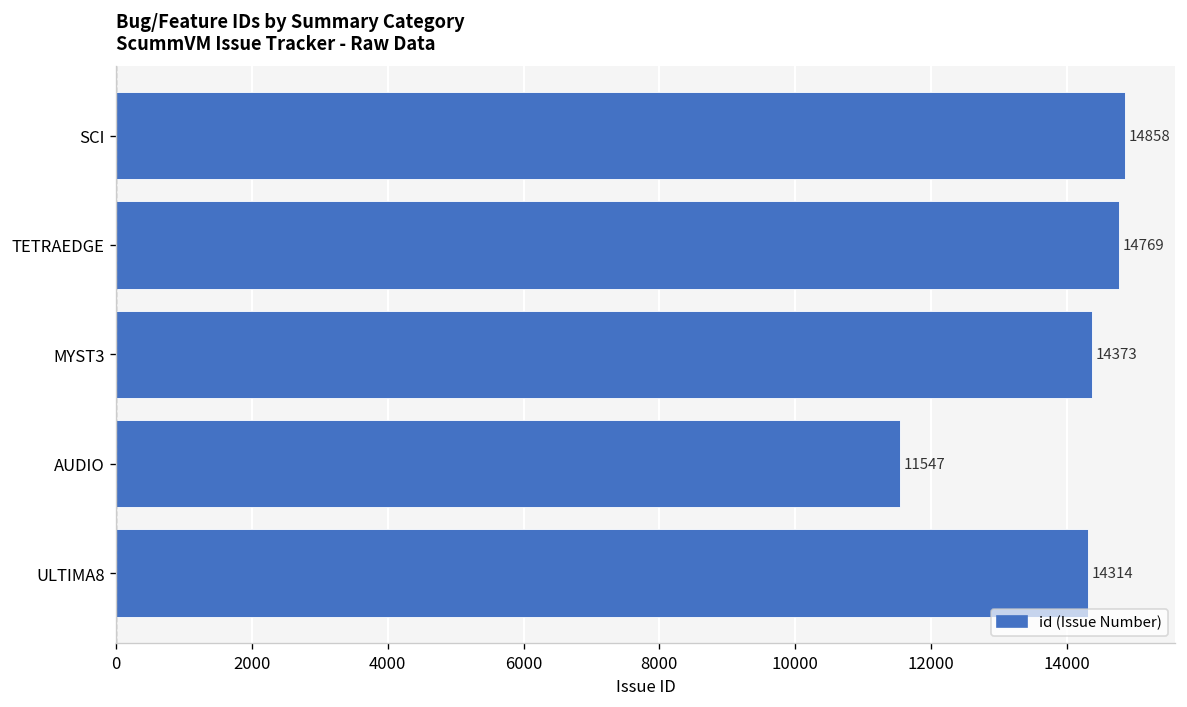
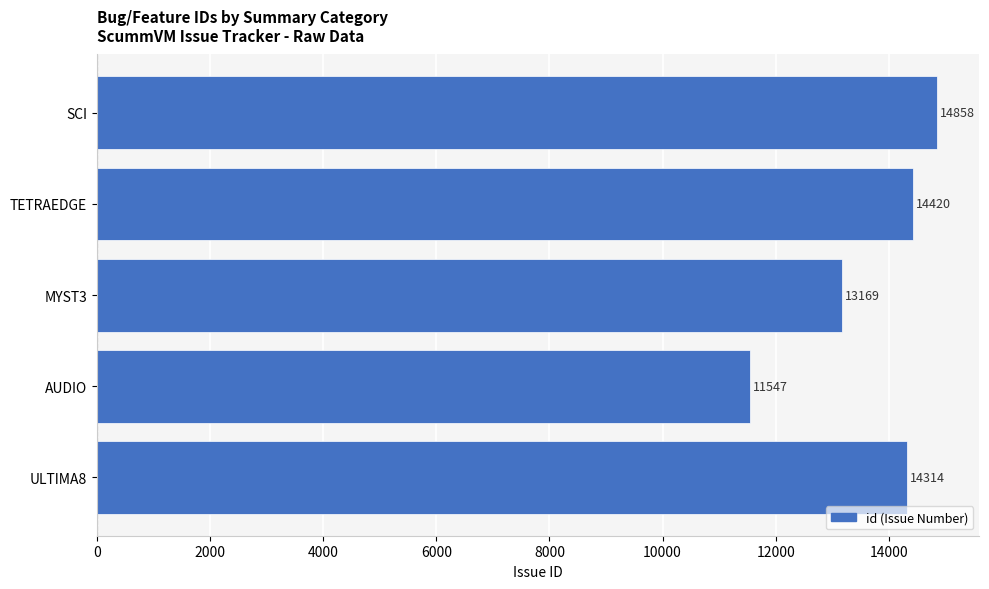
TETRAEDGE: 14769 -> 14420
MYST3: 14373 -> 13169
